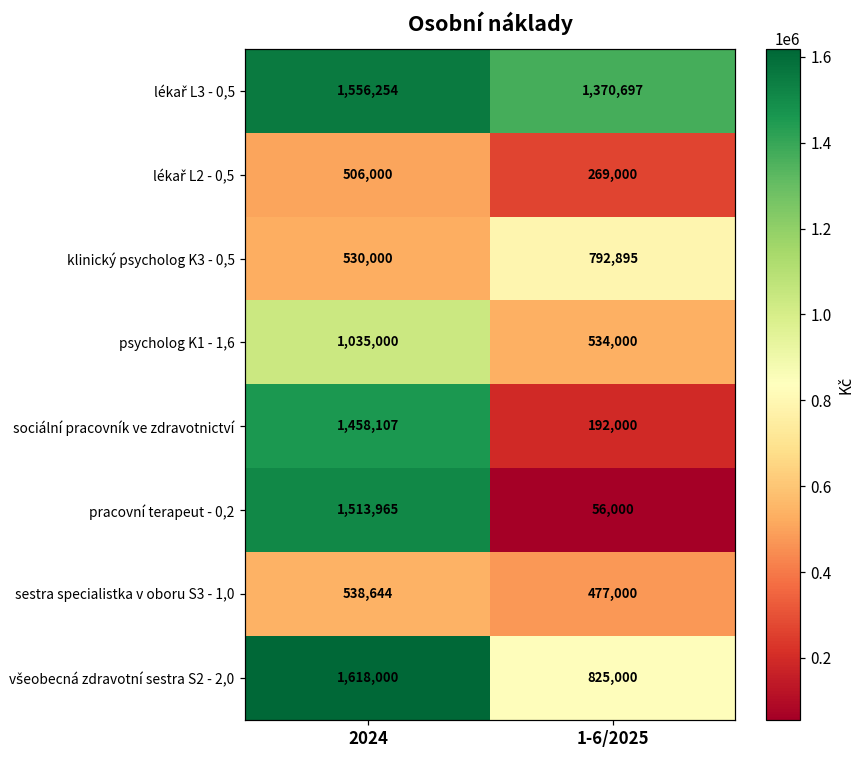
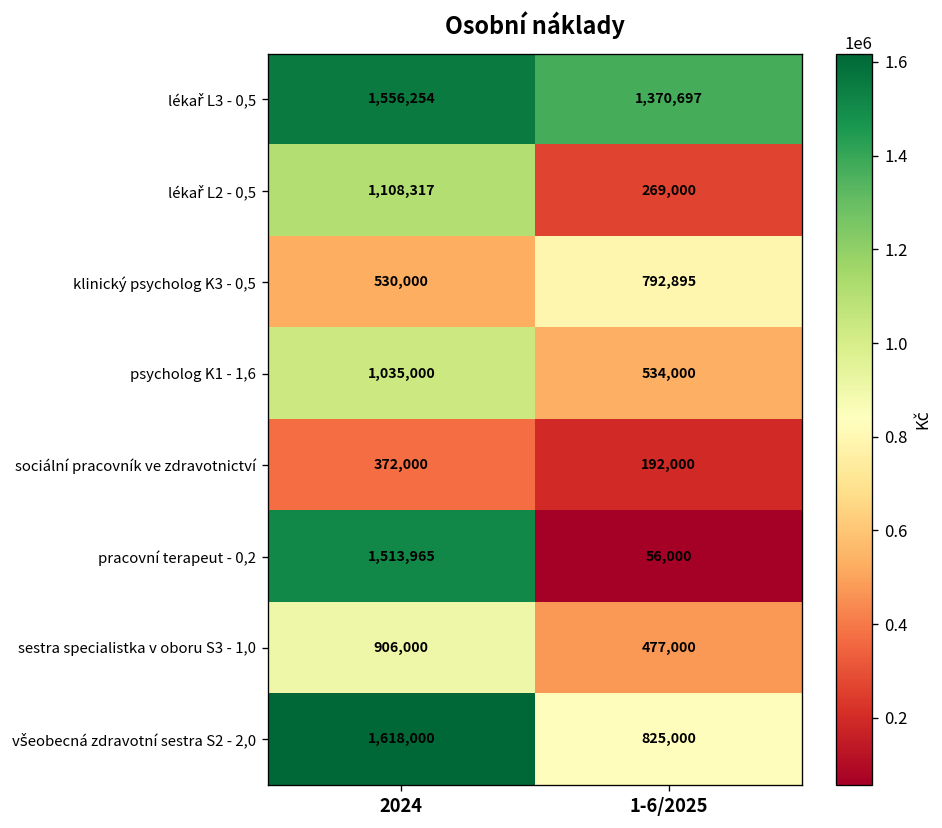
lékař L2 - 0,5, 2024: 506,000 -> 1,108,317
sociální pracovník ve zdravotnictví, 2024: 1,458,107 -> 372,000
sestra specialistka v oboru S3 - 1,0, 2024: 538,644 -> 906,000
